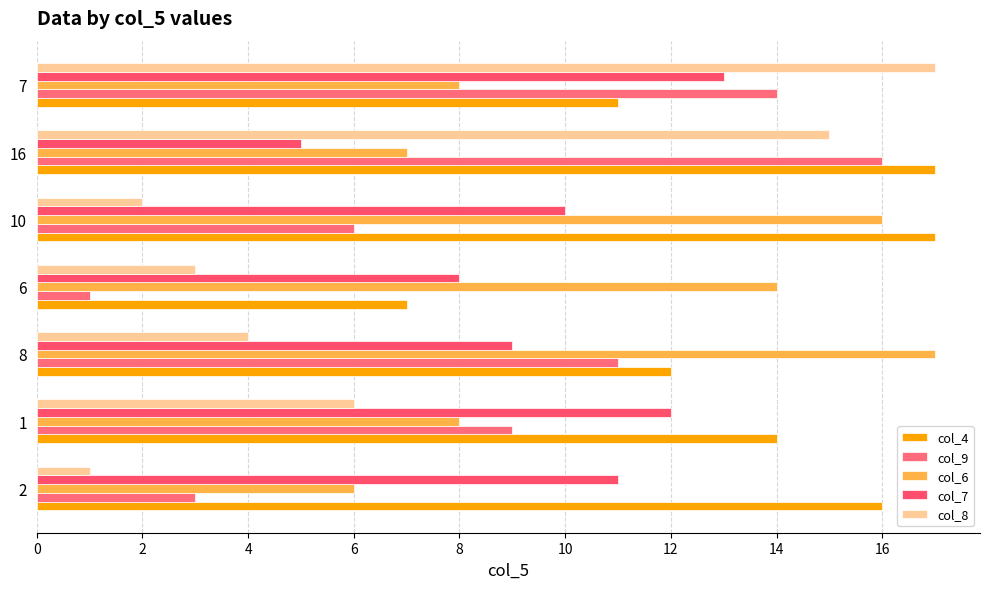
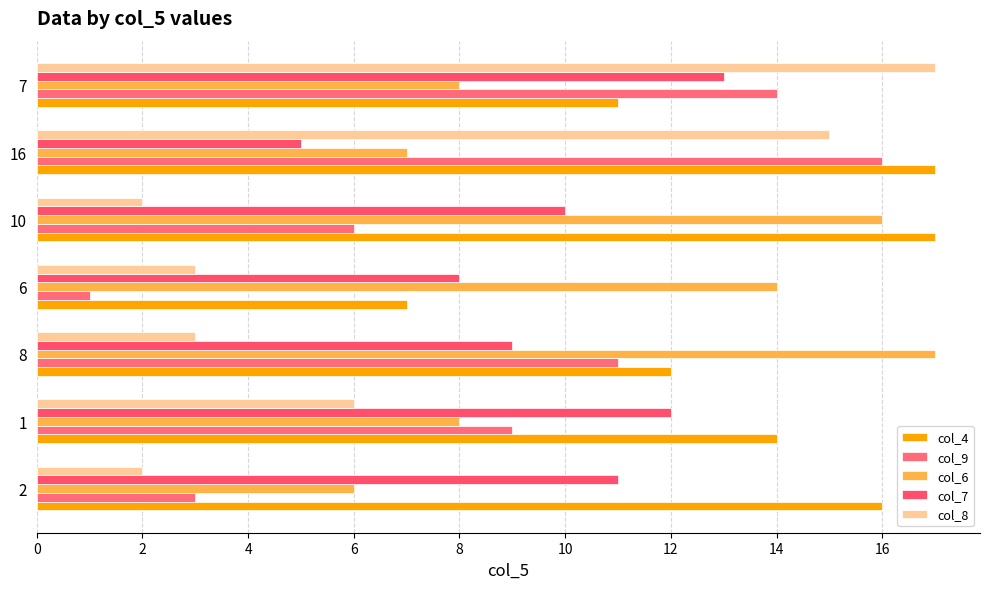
col_8, 8: 4 -> 3
col_8, 2: 1 -> 2
